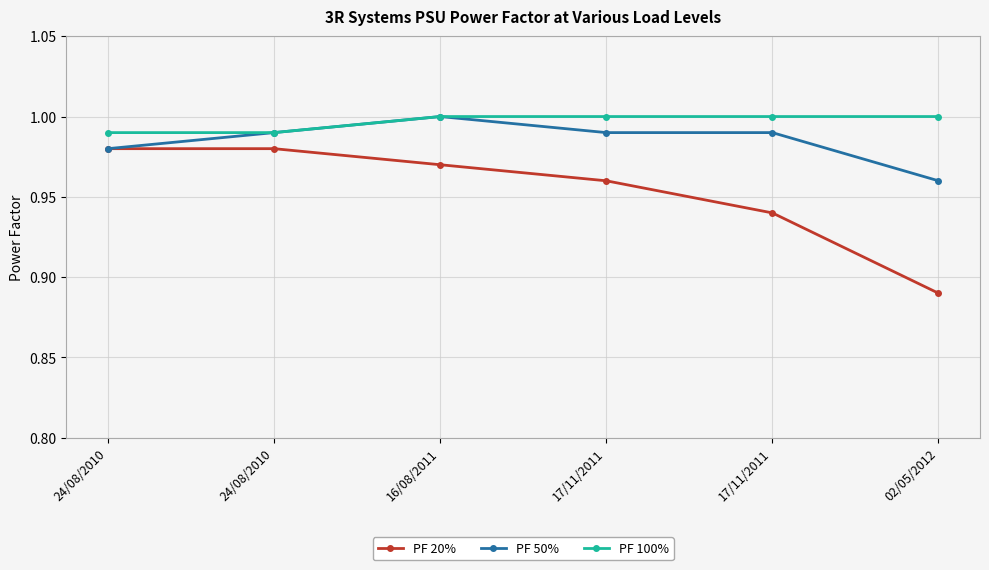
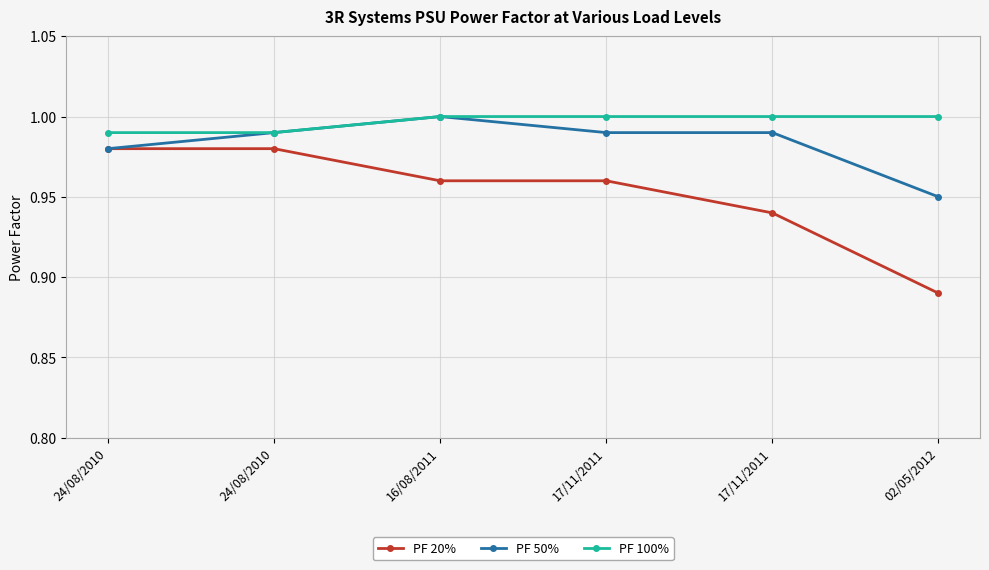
PF 20%, 16/08/2011: 0.97 -> 0.96
PF 50%, 02/05/2012: 0.96 -> 0.95
